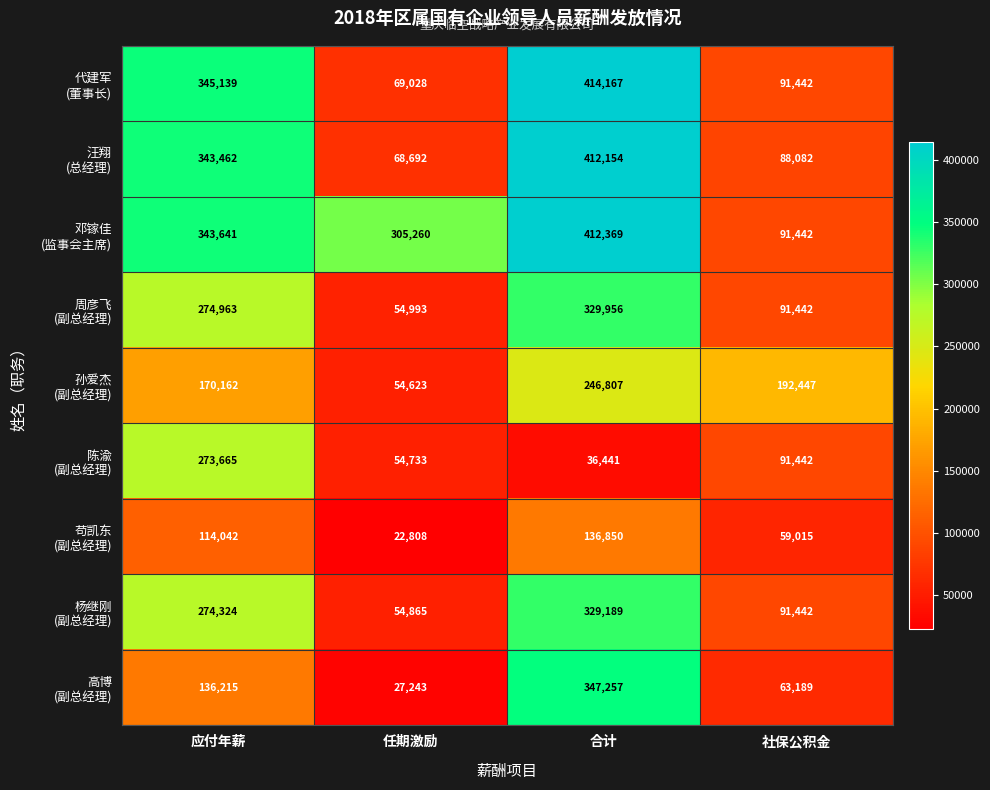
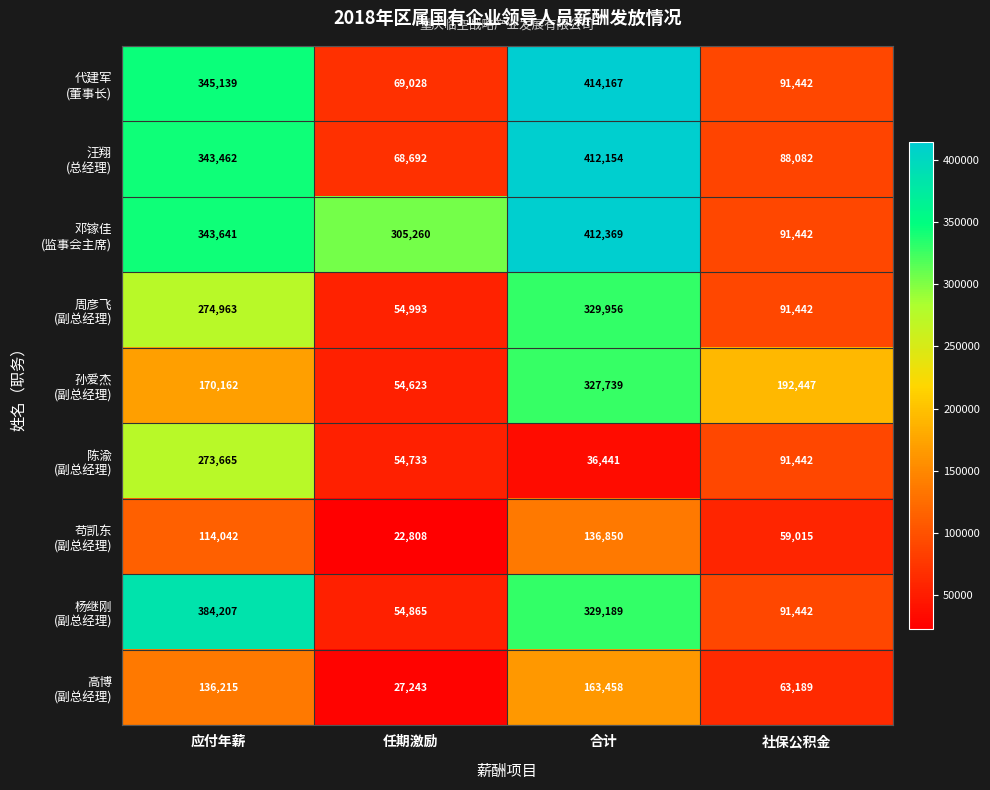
孙爱杰 (副总经理), 合计: 246,807 -> 327,739
杨继刚 (副总经理), 应付年薪: 274,324 -> 384,207
高博 (副总经理), 合计: 347,257 -> 163,458
